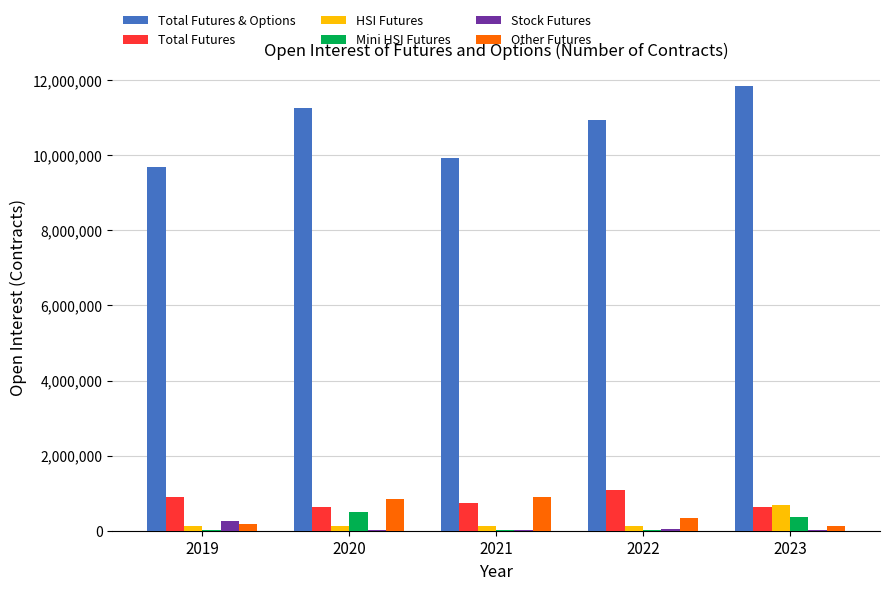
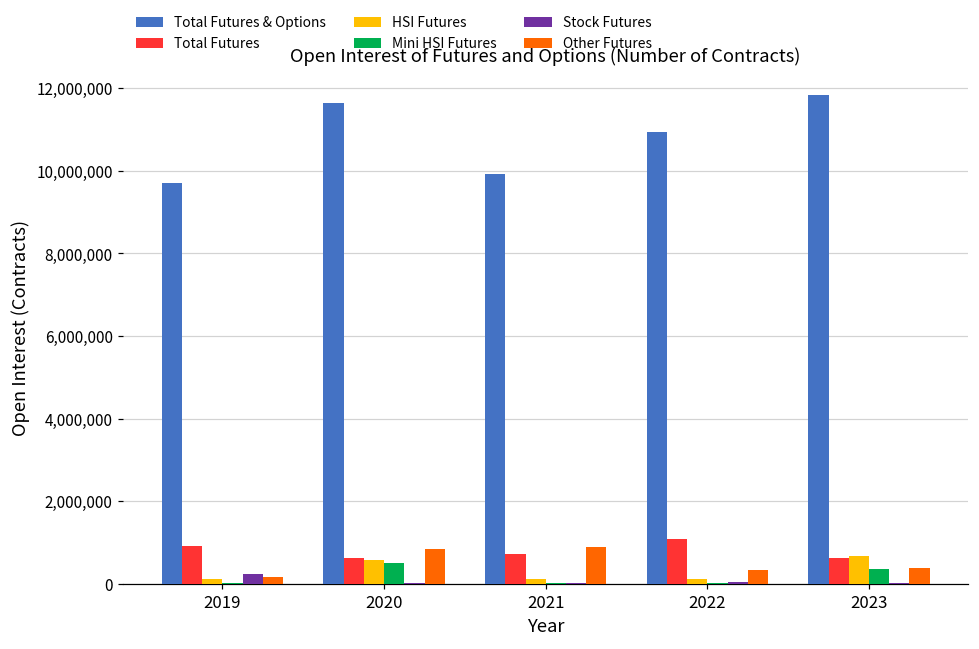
Total Futures & Options, 2020: 11,300,000 -> 11,700,000
HSI Futures, 2020: 100,000 -> 600,000
Other Futures, 2023: 100,000 -> 400,000
